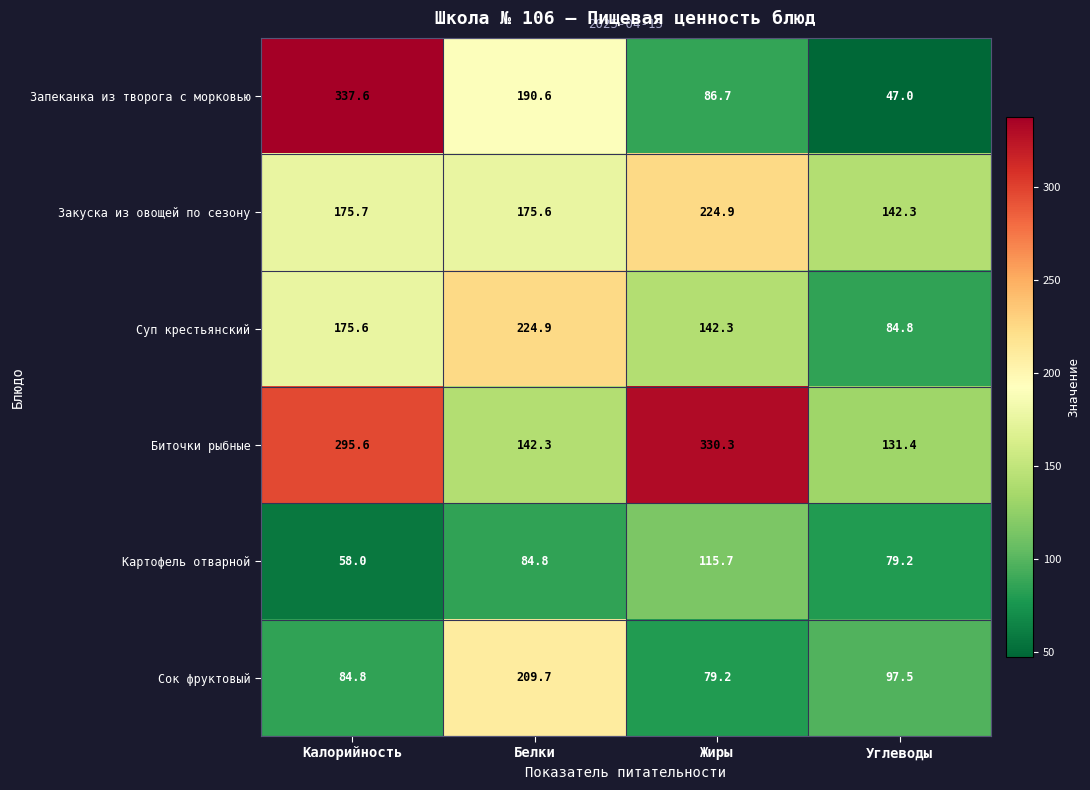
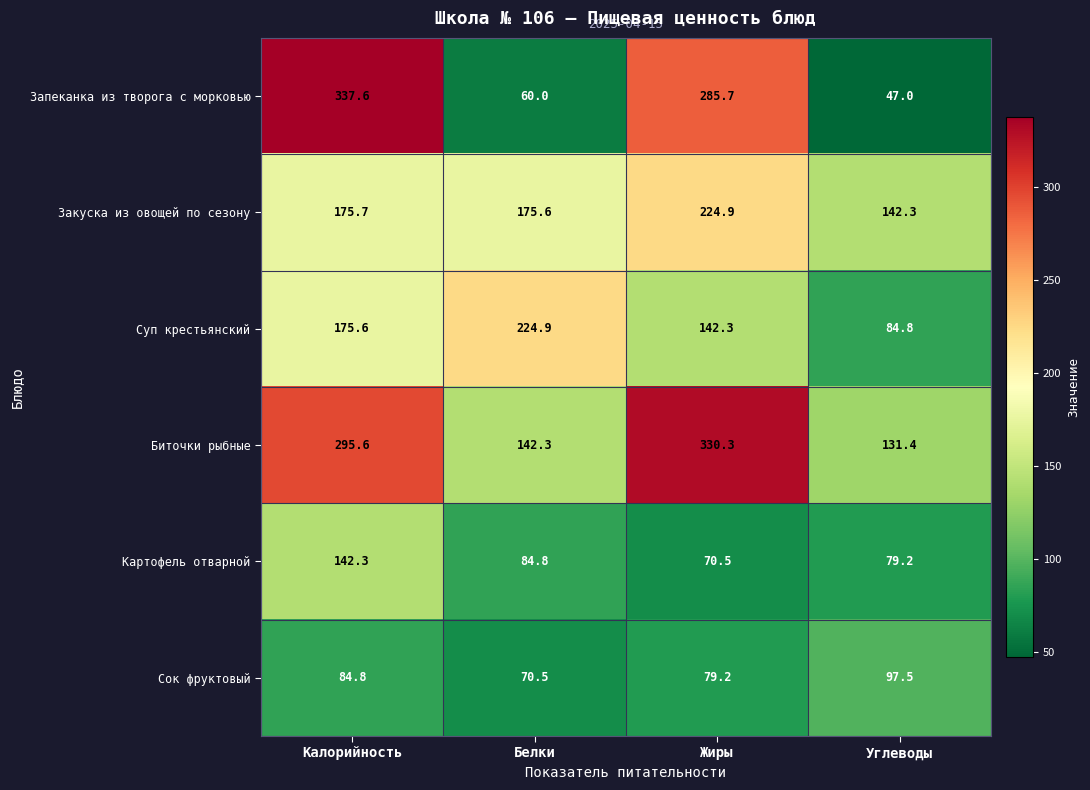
Запеканка из творога с морковью, Белки: 190.6 -> 60.0
Запеканка из творога с морковью, Жиры: 86.7 -> 285.7
Картофель отварной, Калорийность: 58.0 -> 142.3
Картофель отварной, Жиры: 115.7 -> 70.5
Сок фруктовый, Белки: 209.7 -> 70.5
